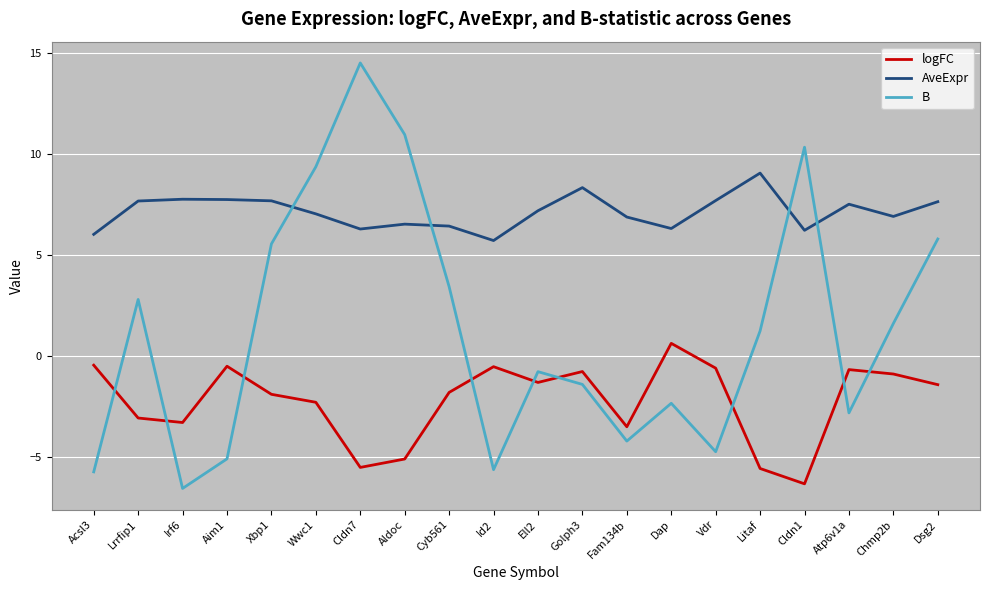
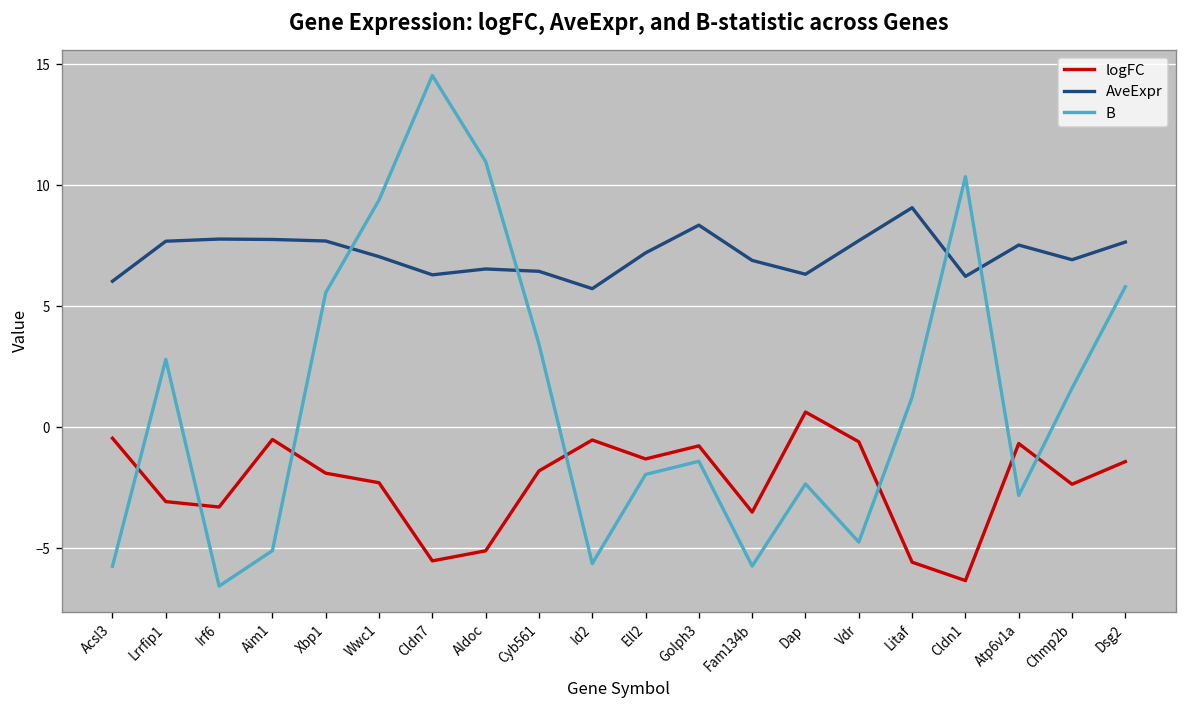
B, Ell2: -0.8 -> -1.9
B, Fam134b: -4.2 -> -5.7
logFC, Chmp2b: -0.9 -> -2.3
